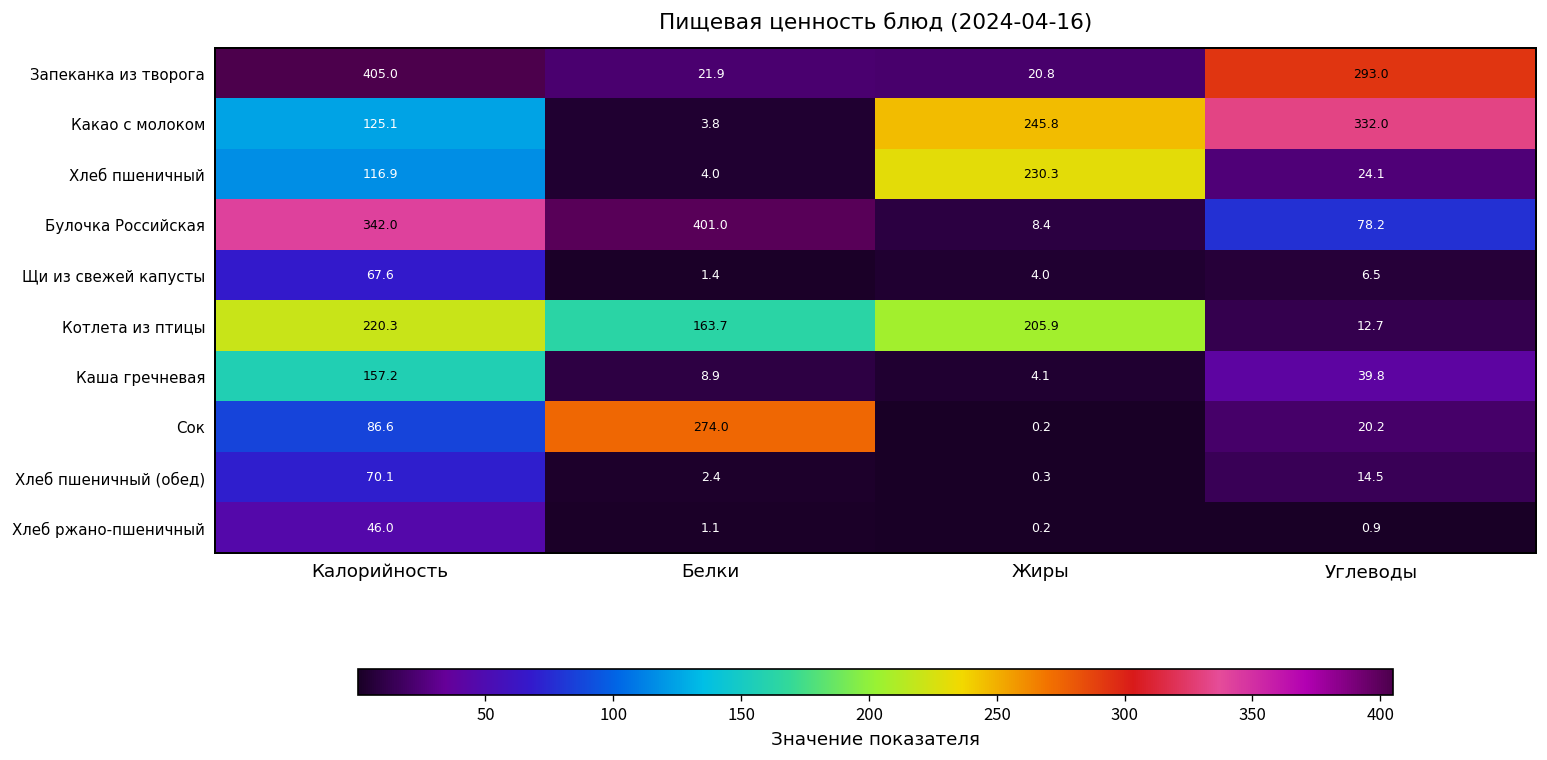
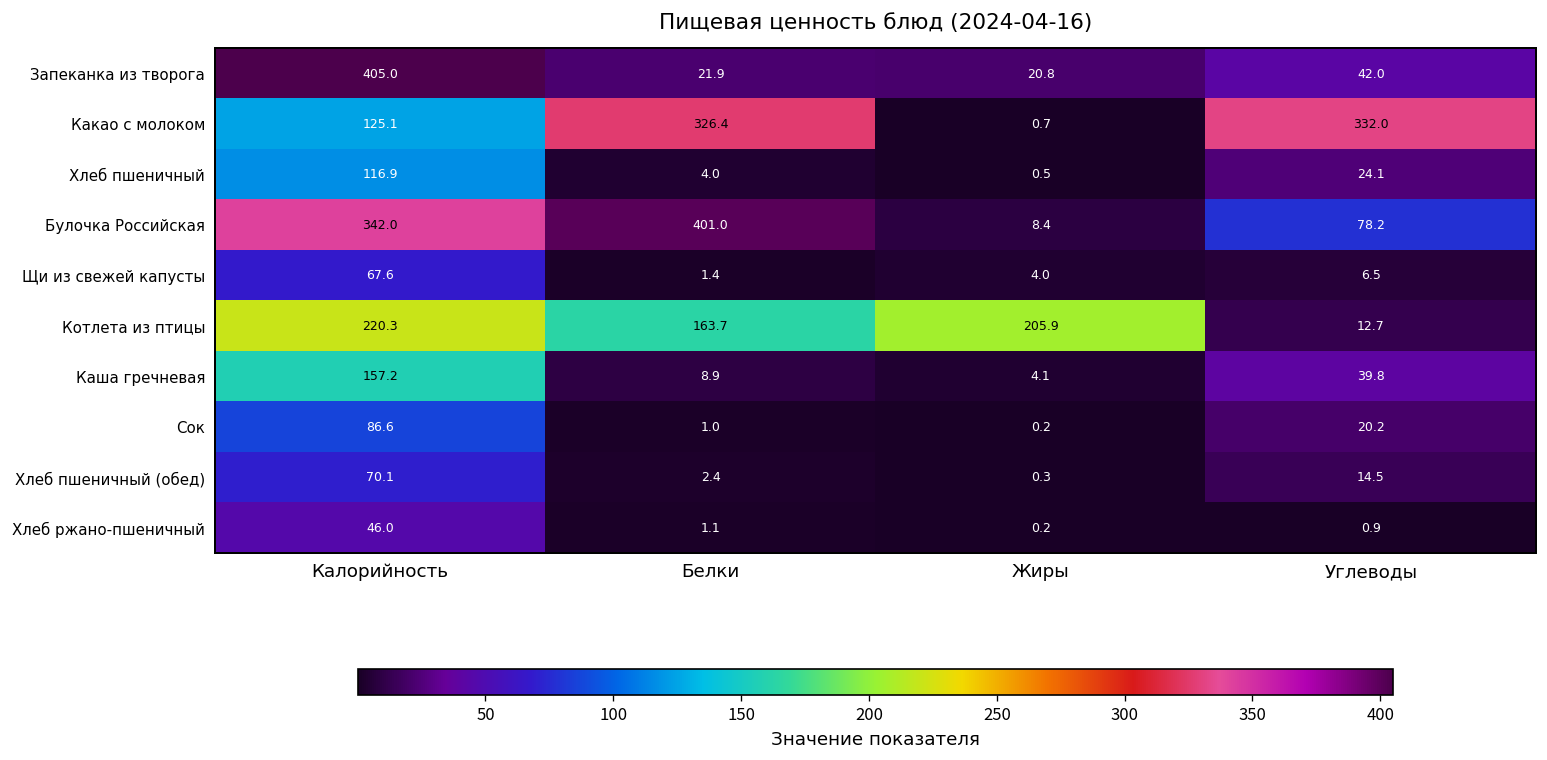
Запеканка из творога, Углеводы: 293.0 -> 42.0
Какао с молоком, Белки: 3.8 -> 326.4
Какао с молоком, Жиры: 245.8 -> 0.7
Хлеб пшеничный, Жиры: 230.3 -> 0.5
Сок, Белки: 274.0 -> 1.0
